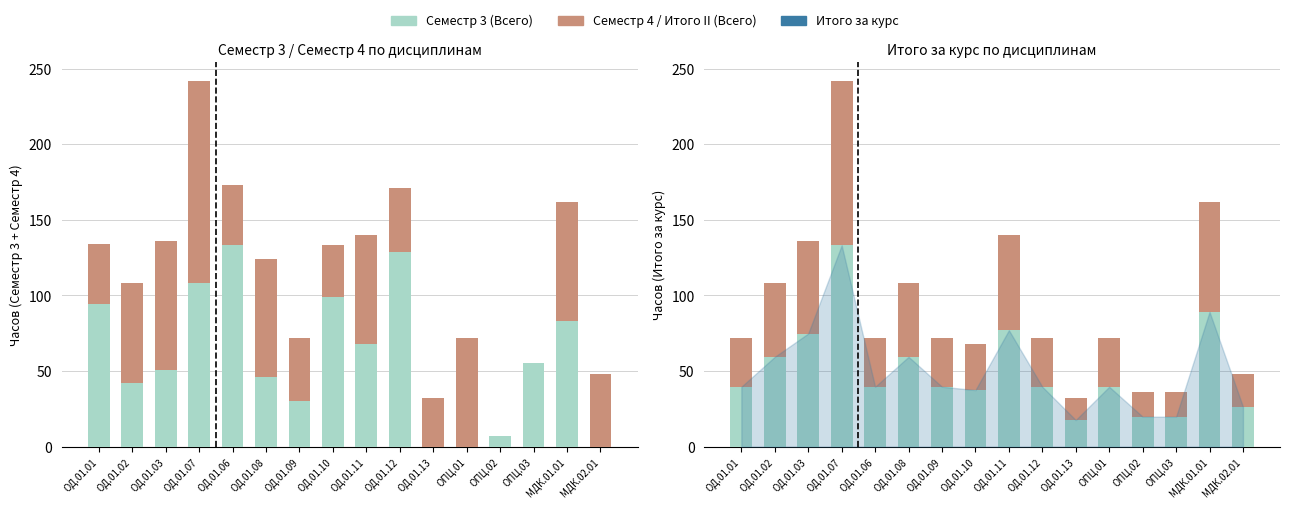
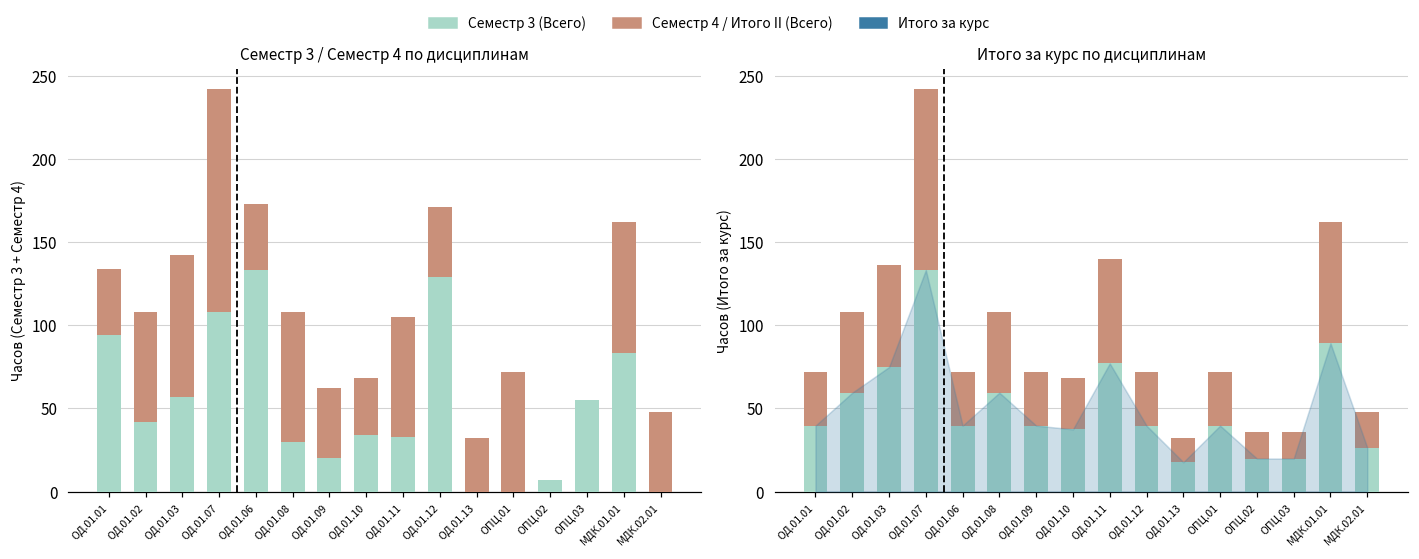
Семестр 3 / Семестр 4 по дисциплинам, Семестр 3 (Всего), ОД.01.03: 51 -> 57
Семестр 3 / Семестр 4 по дисциплинам, Семестр 3 (Всего), ОД.01.08: 46 -> 30
Семестр 3 / Семестр 4 по дисциплинам, Семестр 3 (Всего), ОД.01.09: 30 -> 20
Семестр 3 / Семестр 4 по дисциплинам, Семестр 3 (Всего), ОД.01.10: 99 -> 34
Семестр 3 / Семестр 4 по дисциплинам, Семестр 3 (Всего), ОД.01.11: 68 -> 33
